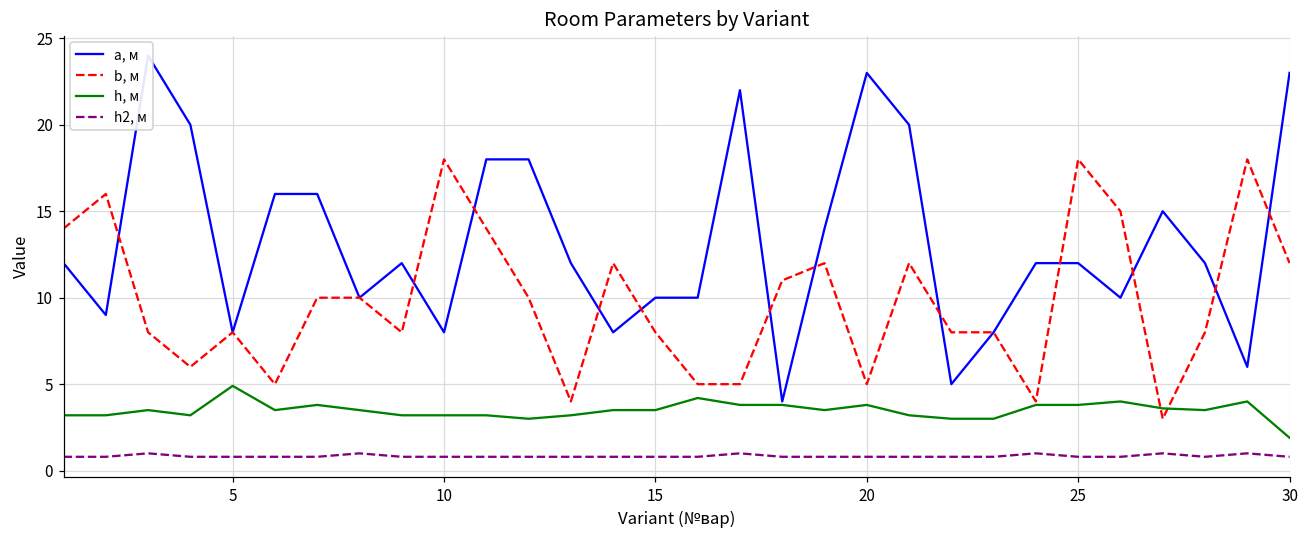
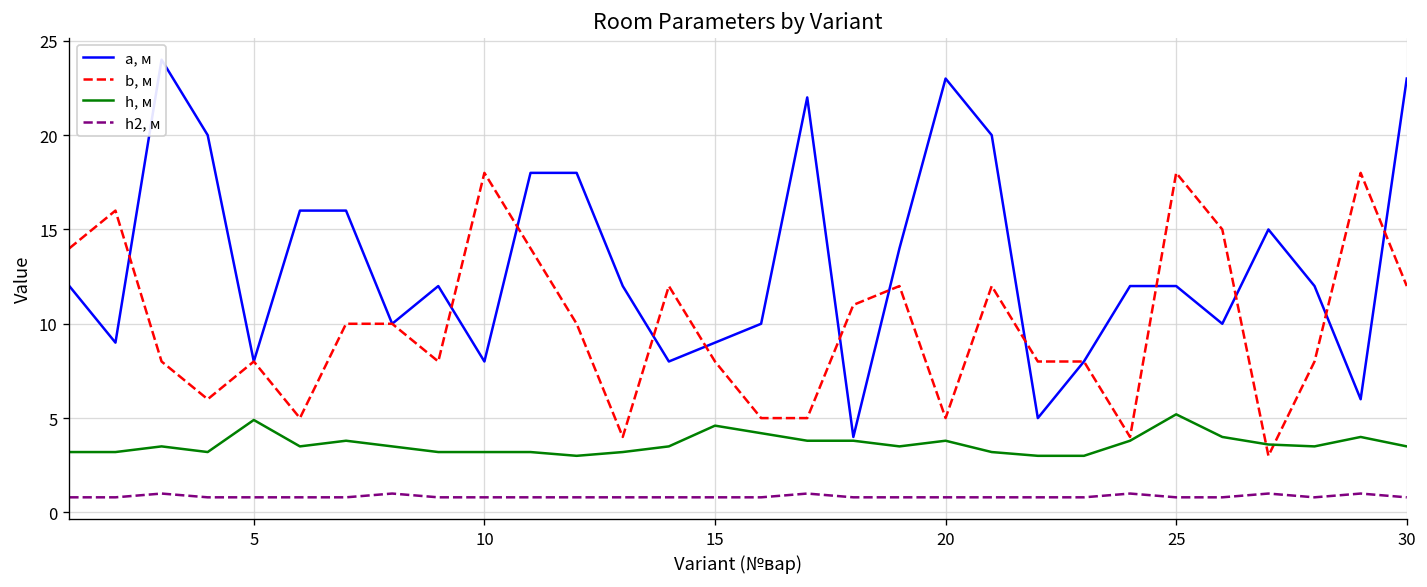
a, м, 15: 10 -> 9
h, м, 15: 3.5 -> 4.6
h, м, 25: 3.8 -> 5.2
h, м, 30: 1.9 -> 3.5
